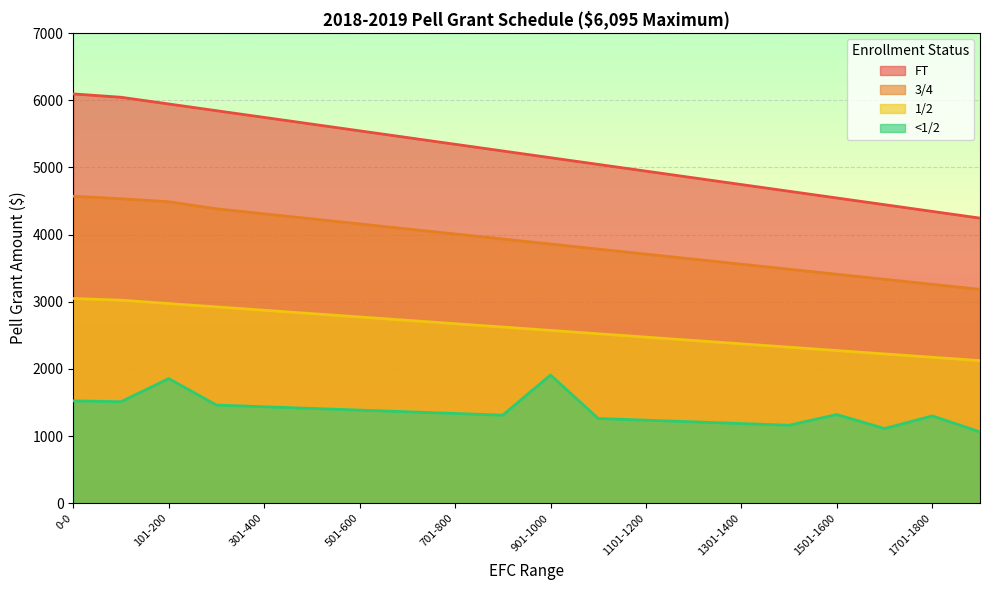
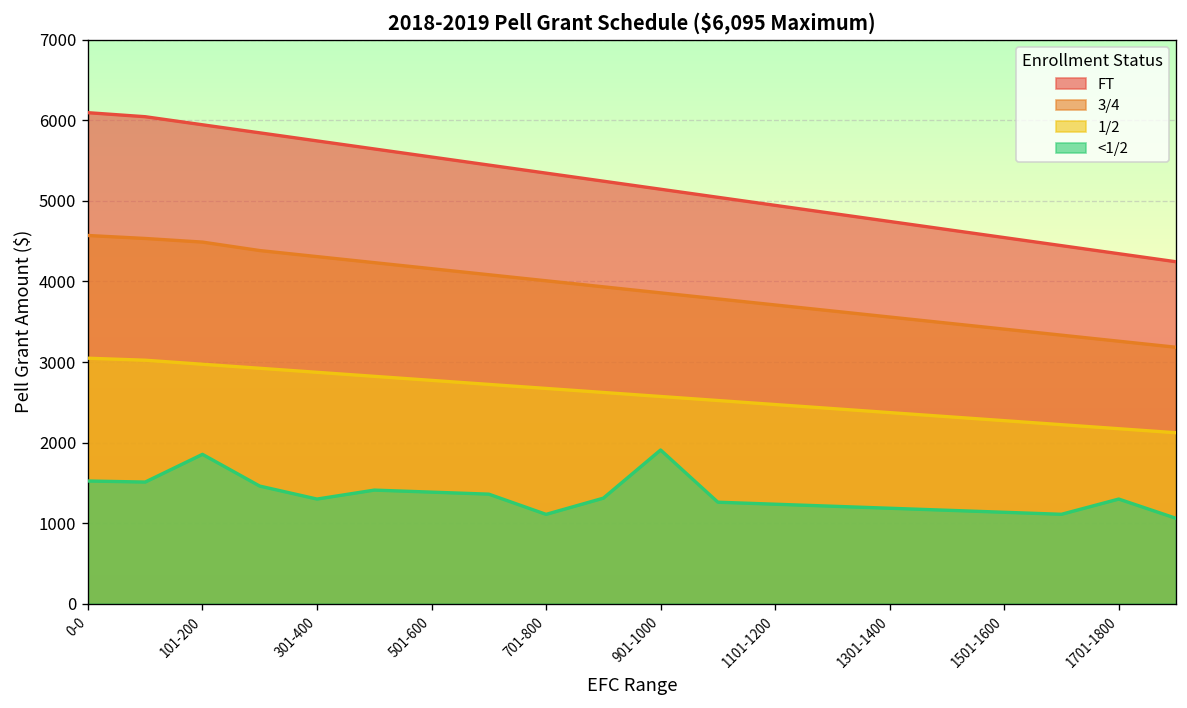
<1/2, 301-400: 1400 -> 1300
<1/2, 701-800: 1300 -> 1100
<1/2, 1501-1600: 1300 -> 1100
